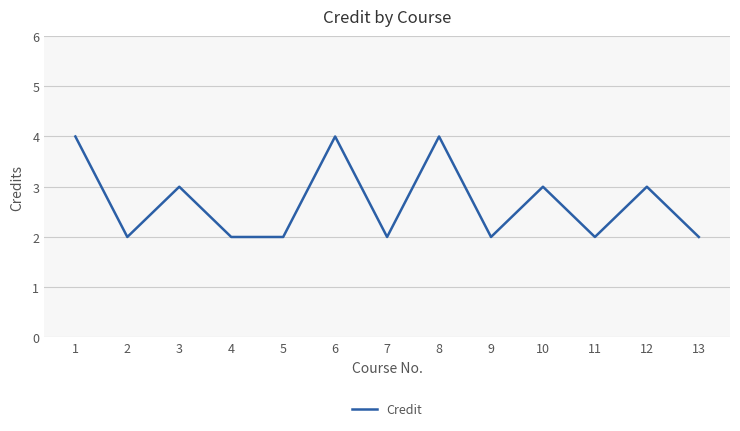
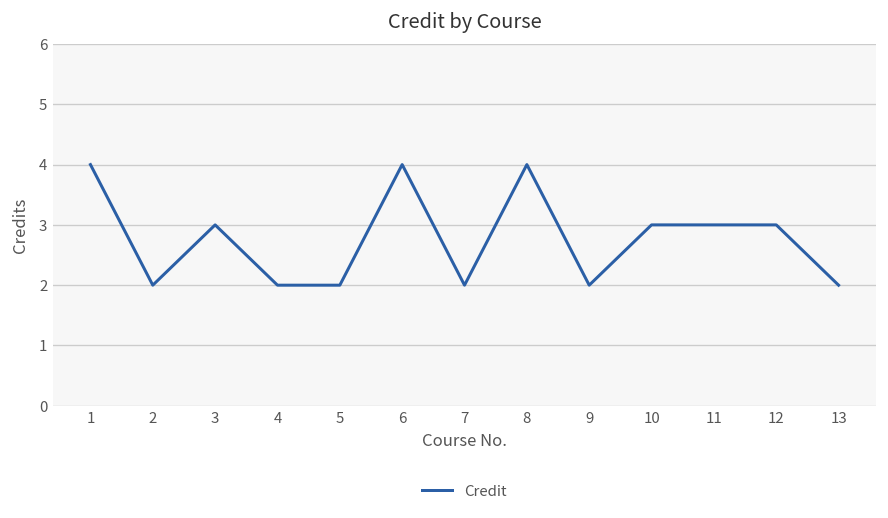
11: 2 -> 3
